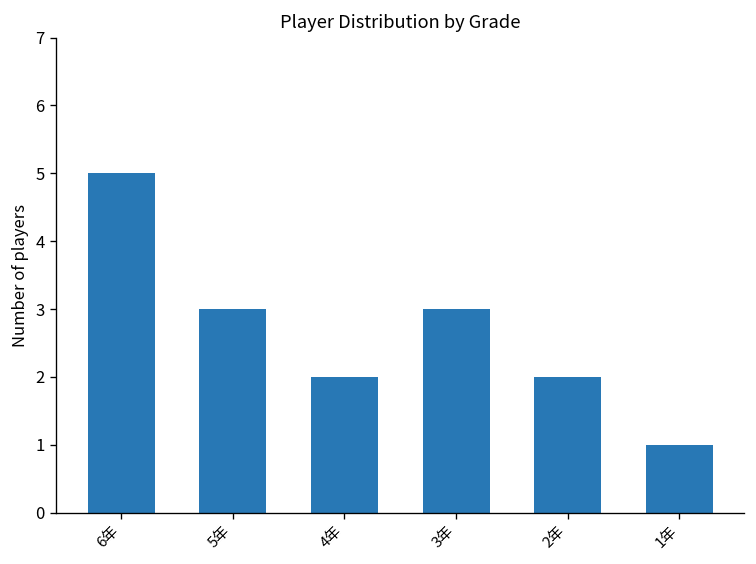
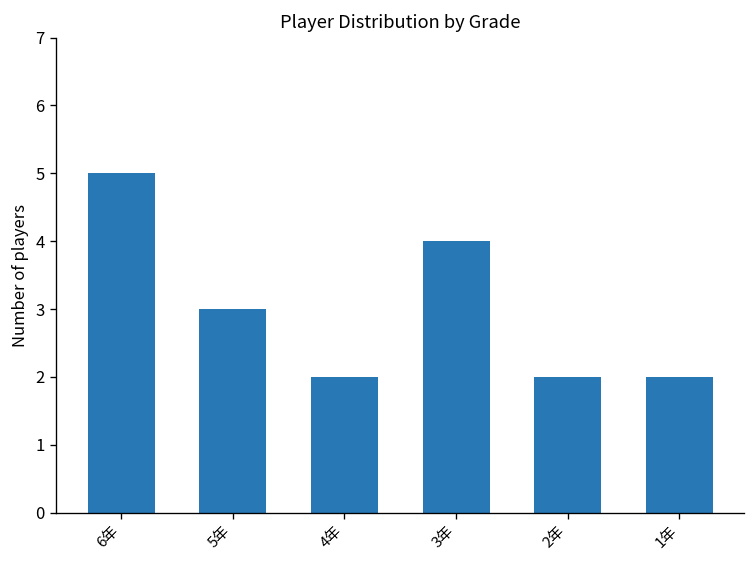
3年: 3 -> 4
1年: 1 -> 2
